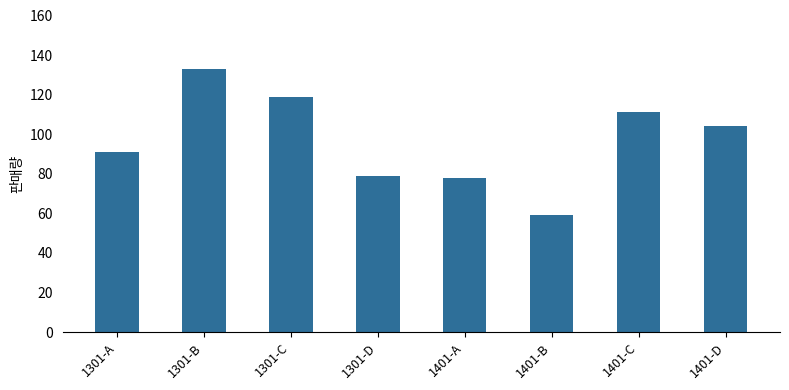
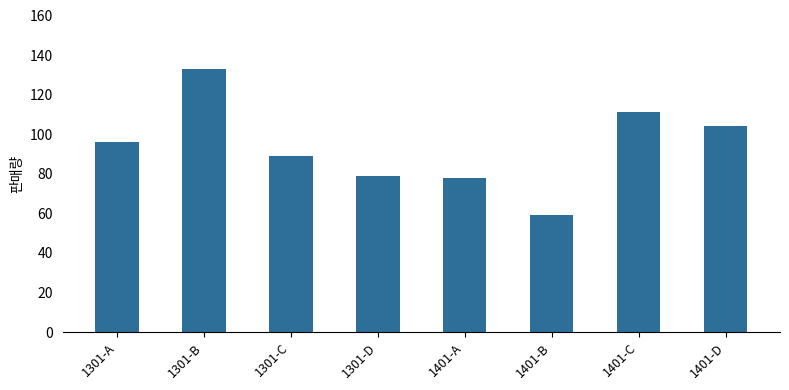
1301-A: 91 -> 96
1301-C: 119 -> 89
